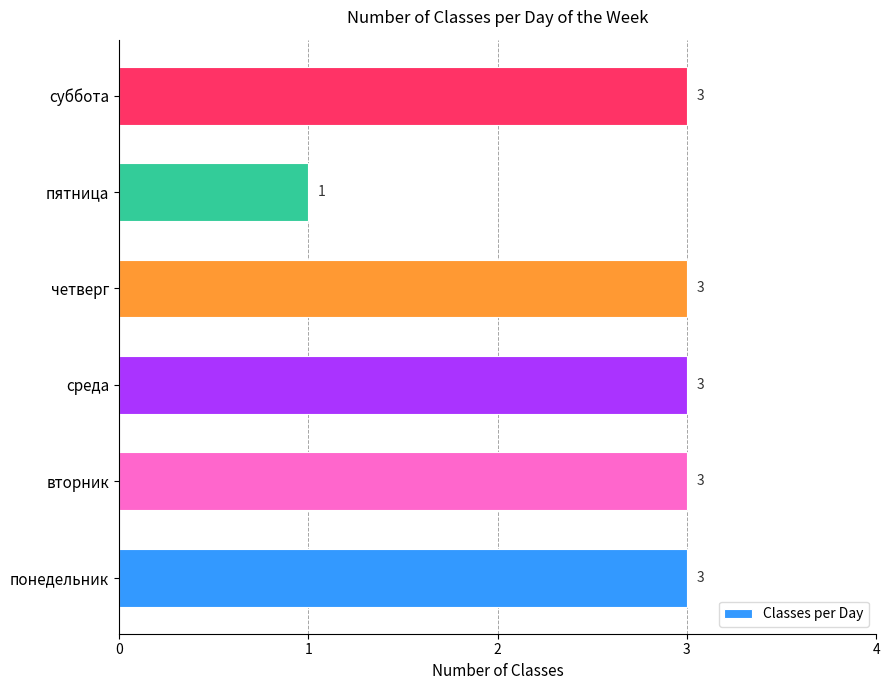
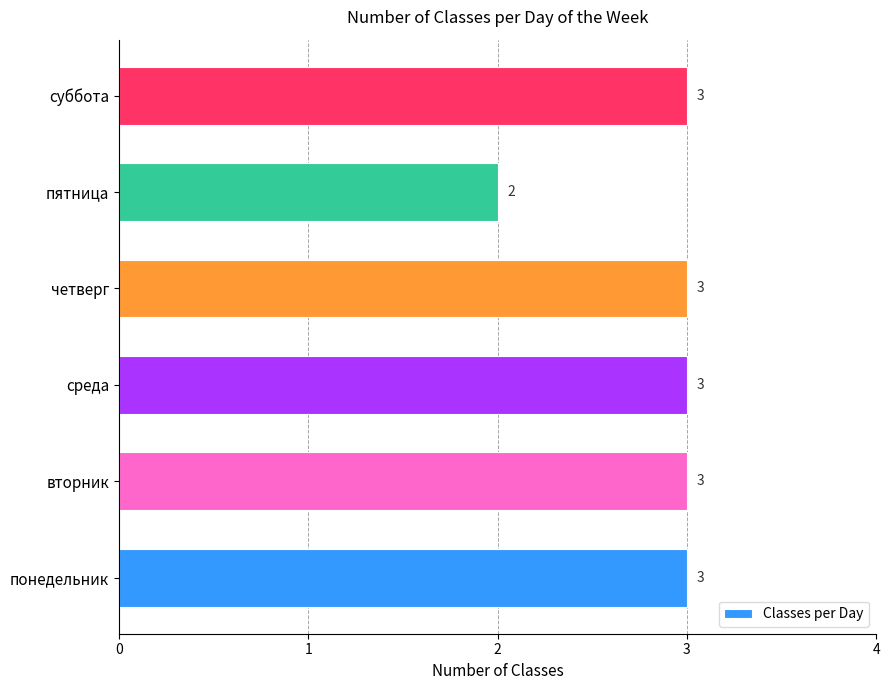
пятница: 1 -> 2
